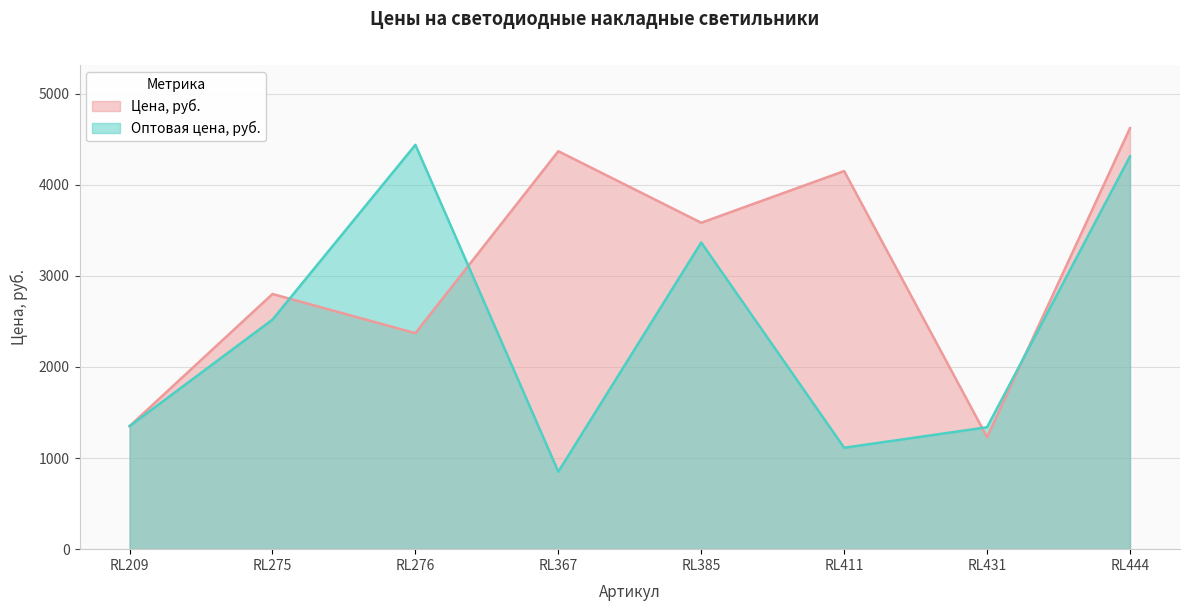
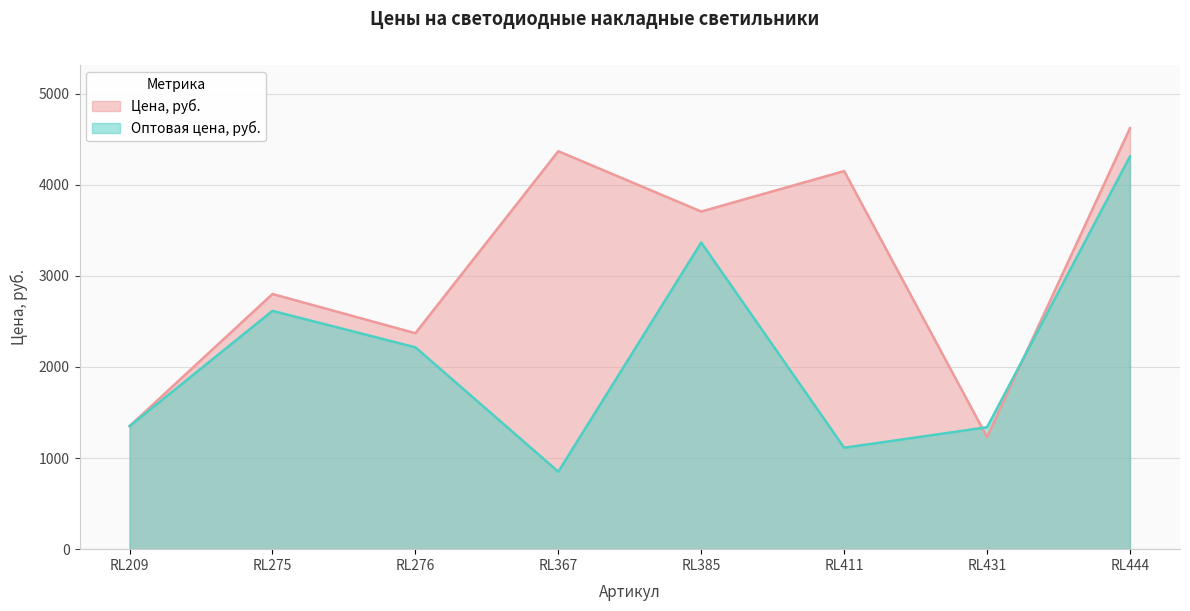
Оптовая цена, руб., RL275: 2500 -> 2600
Оптовая цена, руб., RL276: 4400 -> 2200
Цена, руб., RL385: 3600 -> 3700
